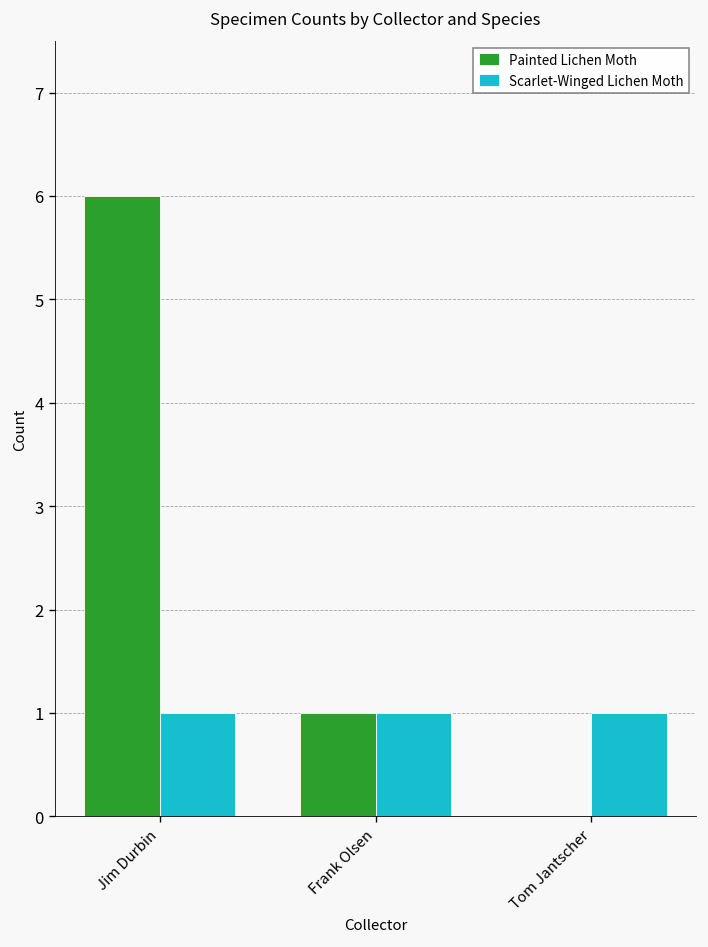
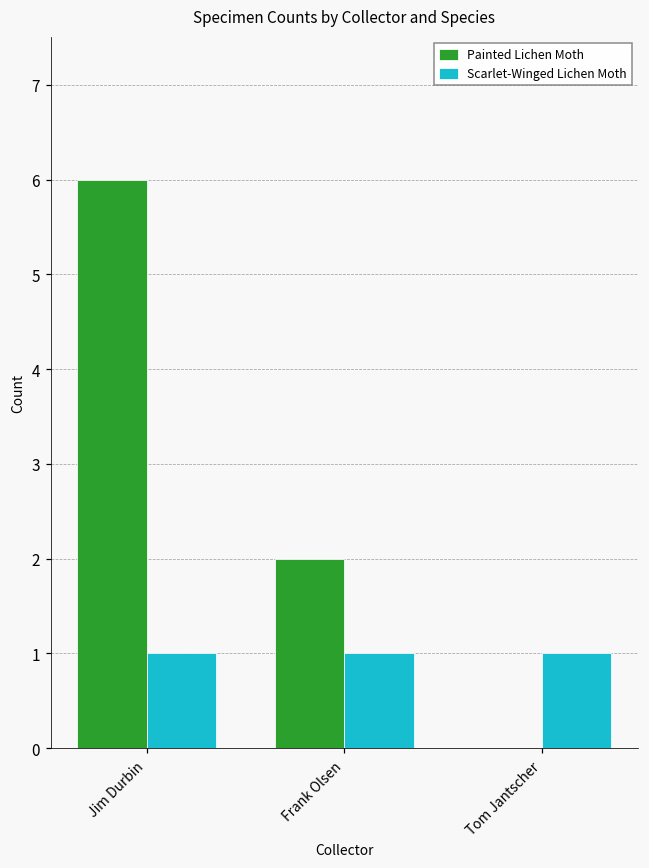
Painted Lichen Moth, Frank Olsen: 1 -> 2
